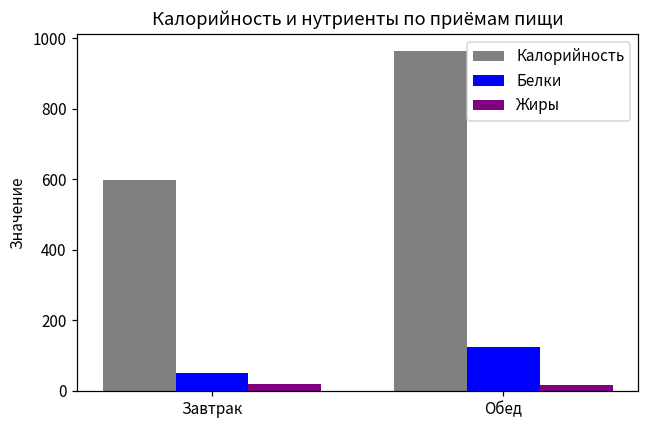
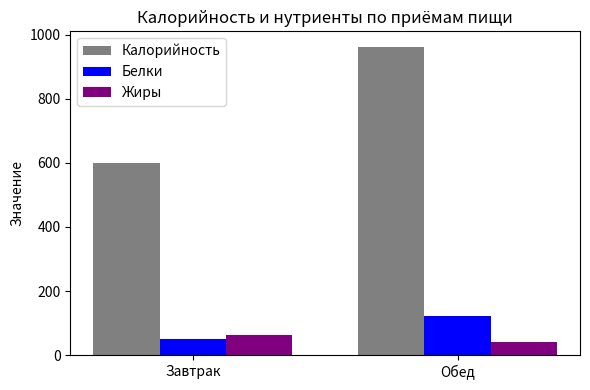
Жиры, Завтрак: 20 -> 60
Жиры, Обед: 20 -> 40
